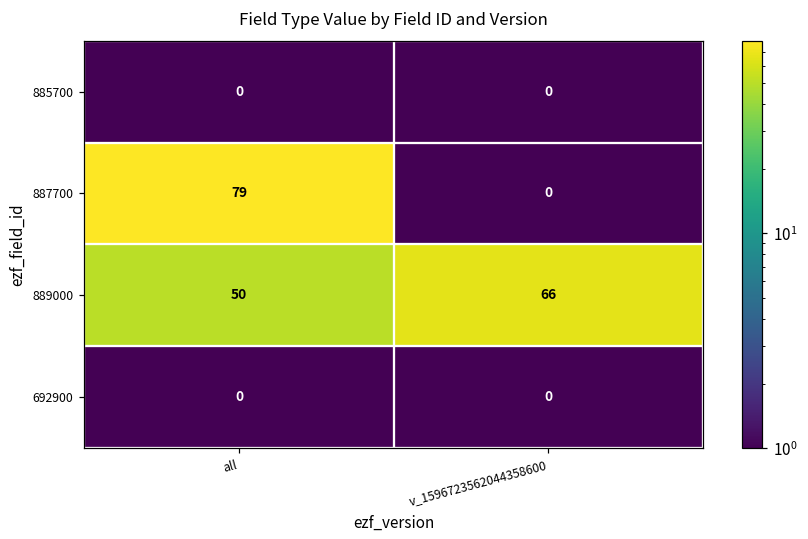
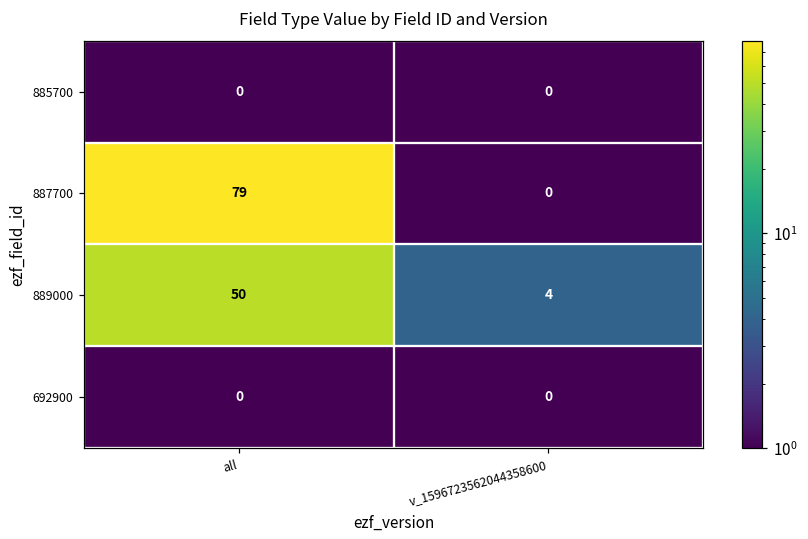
889000, v_1596723562044358600: 66 -> 4
